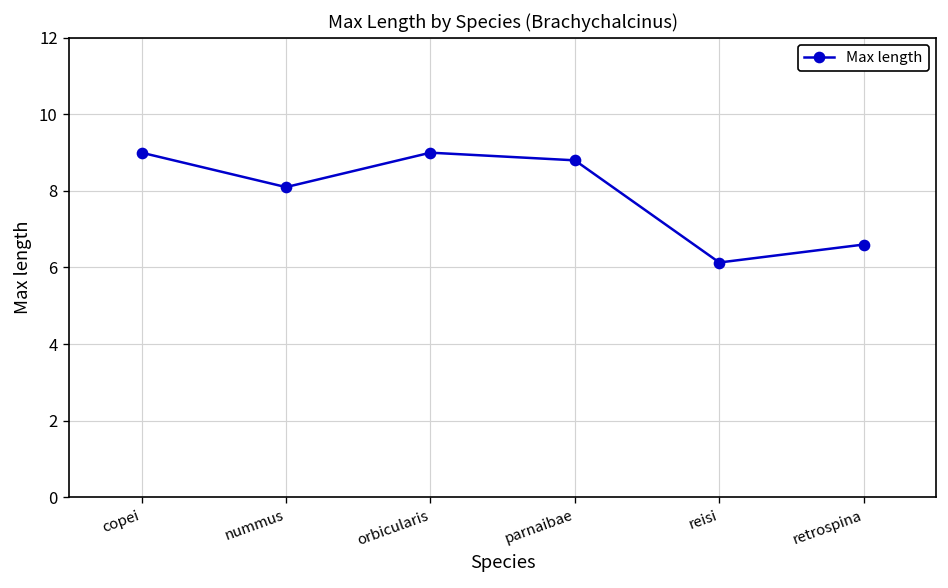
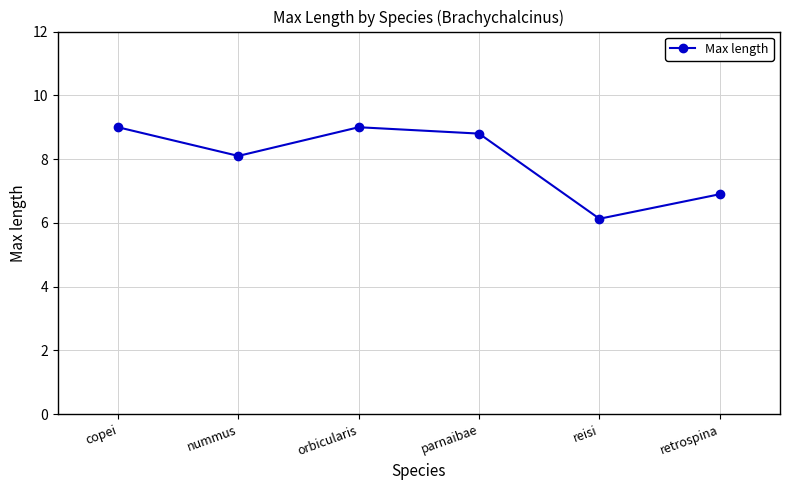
retrospina: 6.6 -> 6.9
